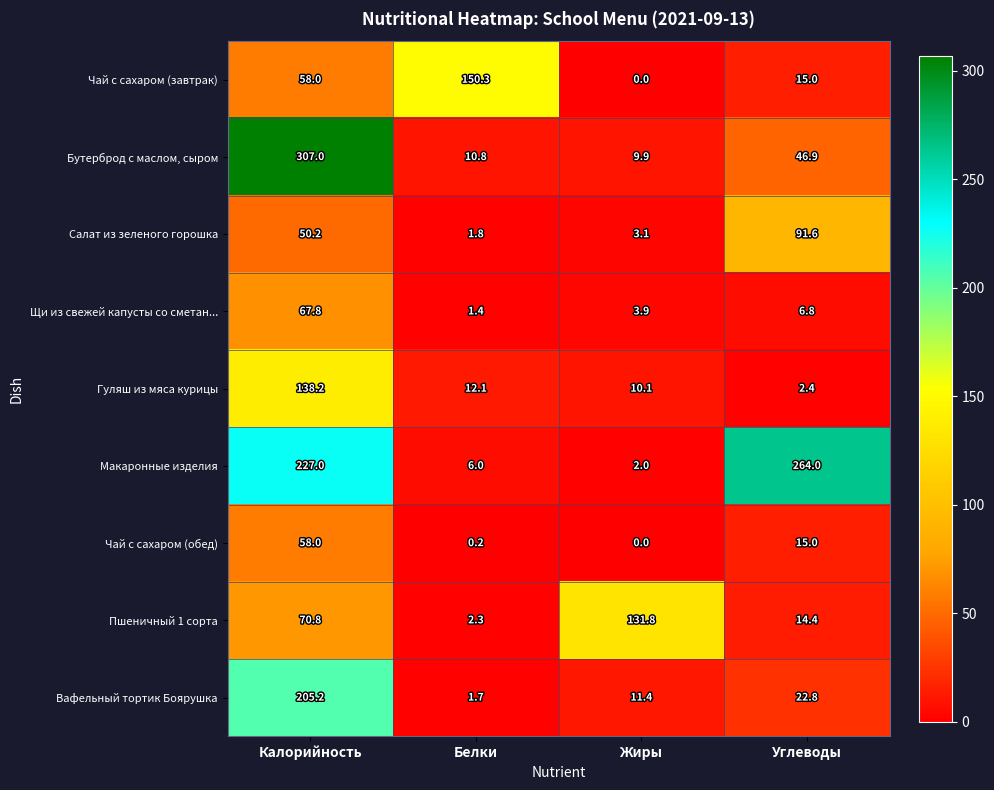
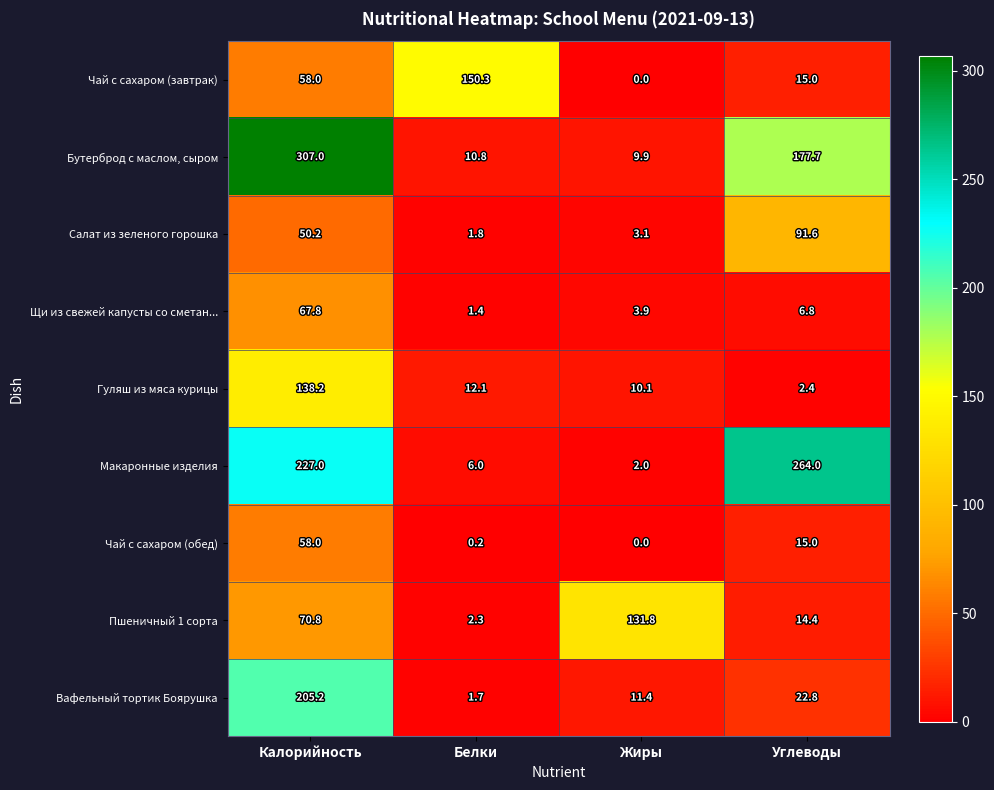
Бутерброд с маслом, сыром, Углеводы: 46.9 -> 177.7
